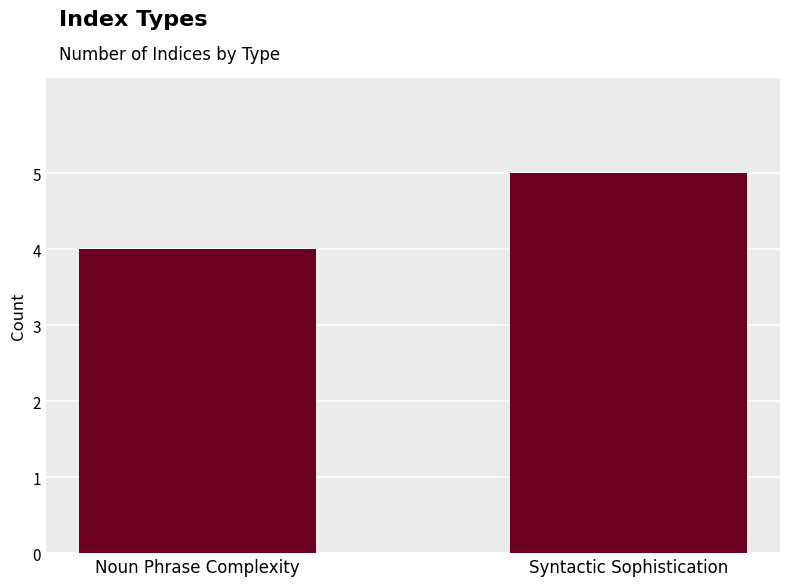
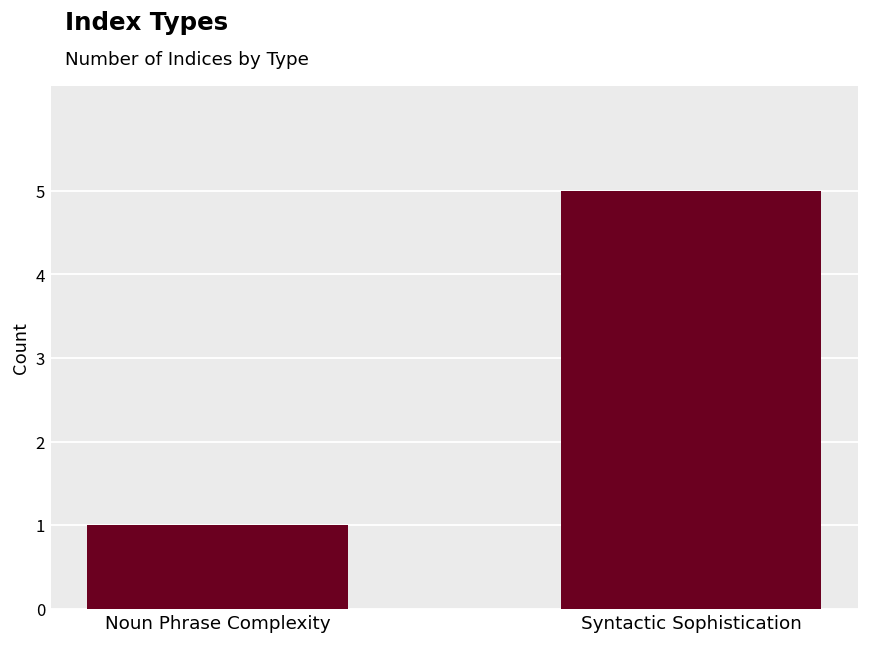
Noun Phrase Complexity: 4 -> 1
